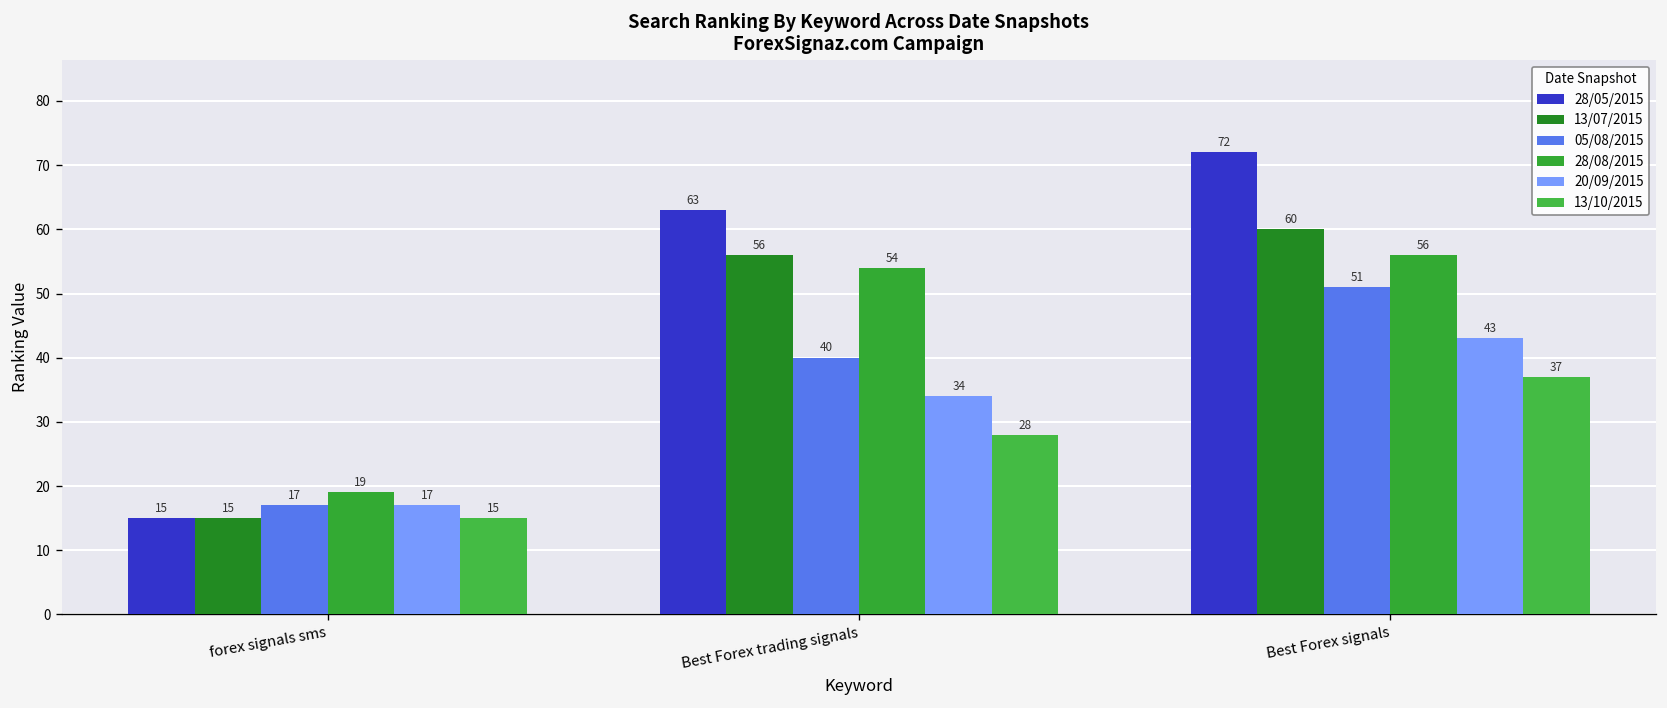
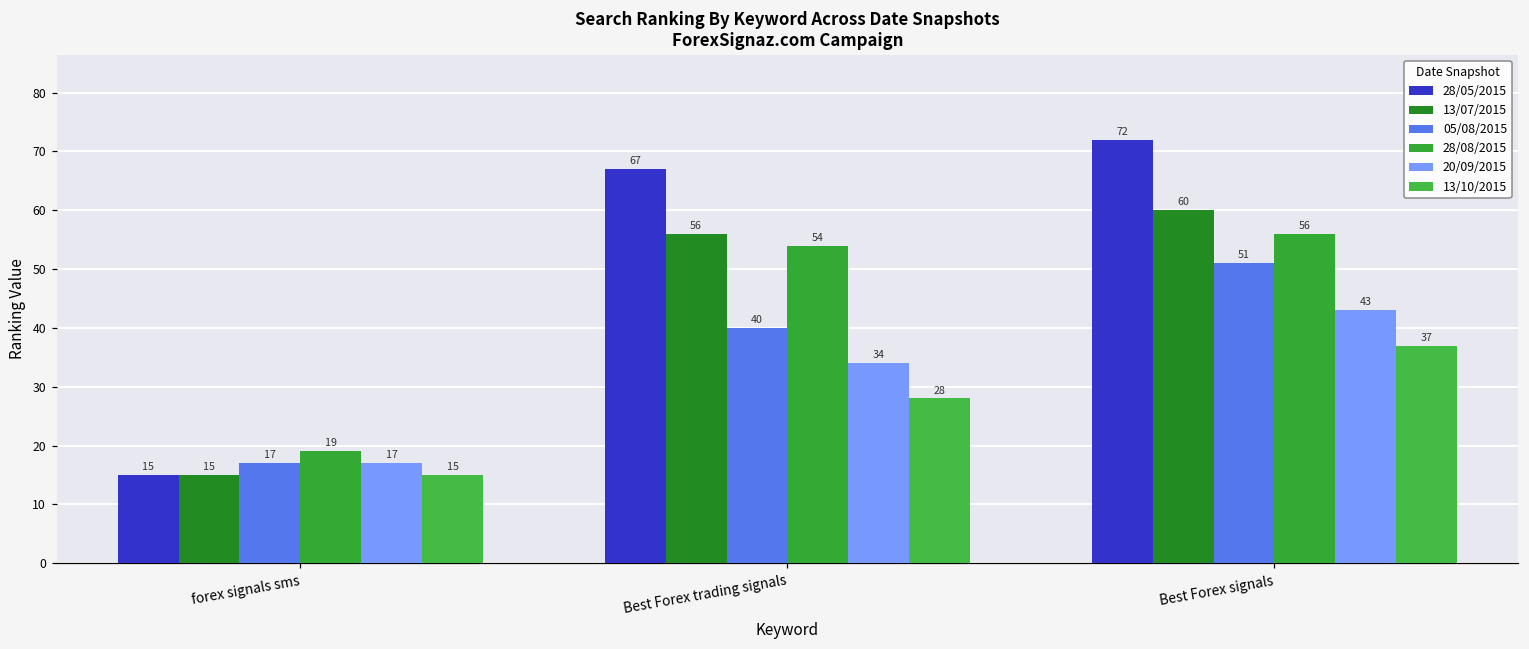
28/05/2015, Best Forex trading signals: 63 -> 67
